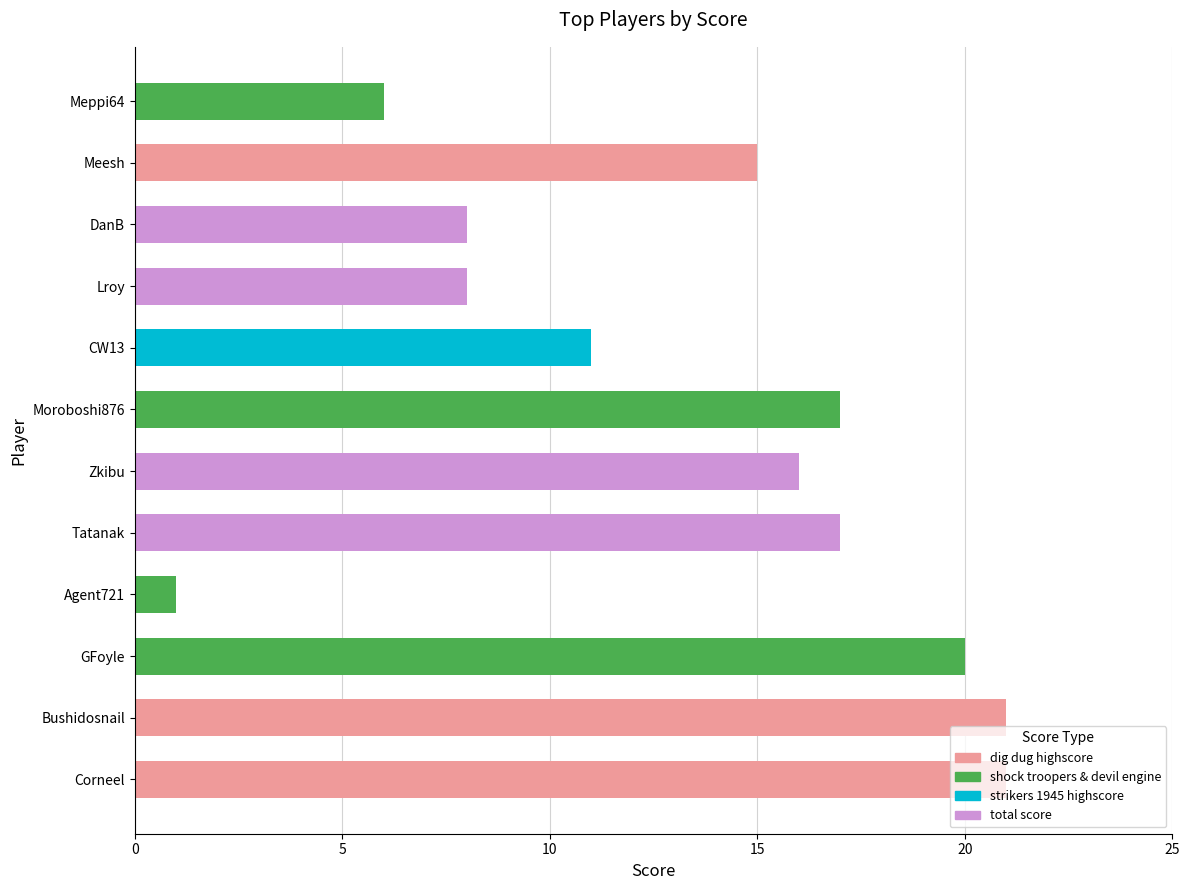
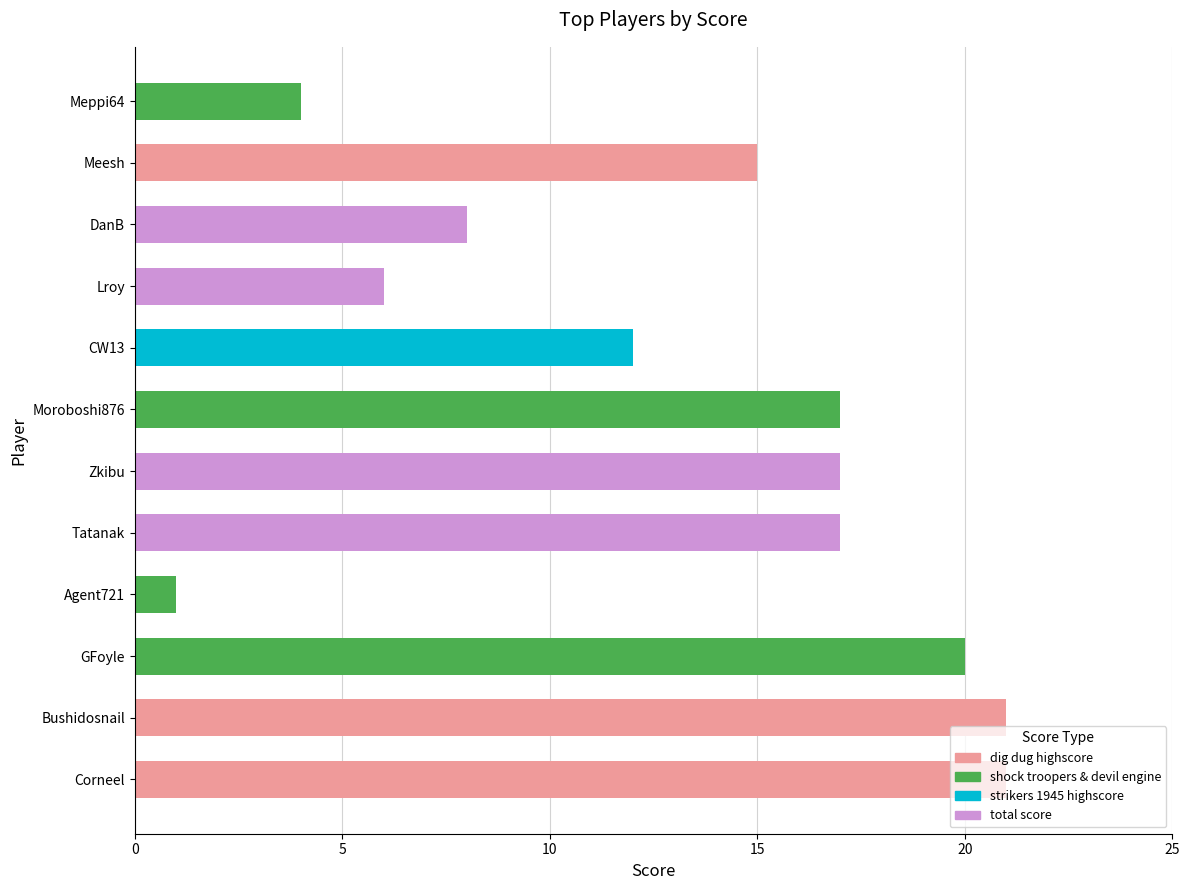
Meppi64: 6 -> 4
Lroy: 8 -> 6
CW13: 11 -> 12
Zkibu: 16 -> 17
